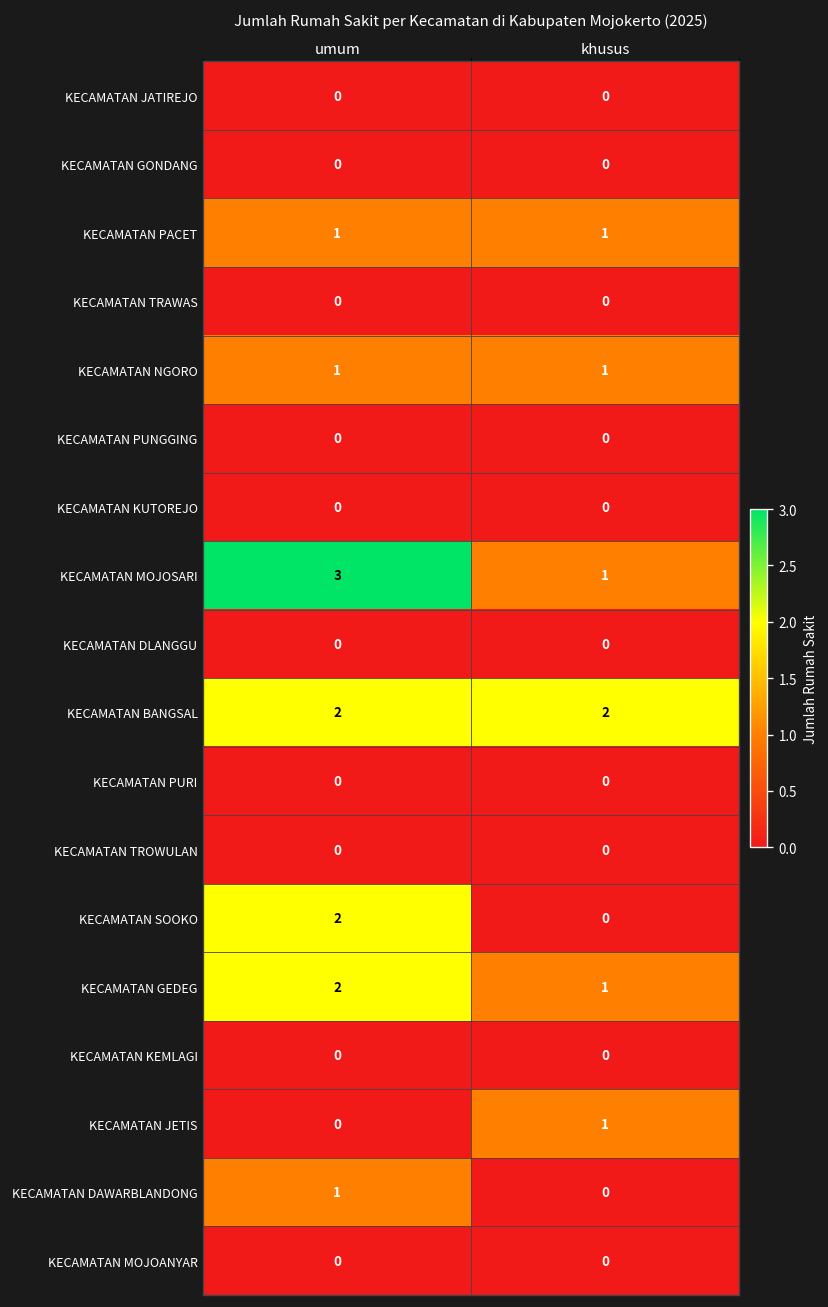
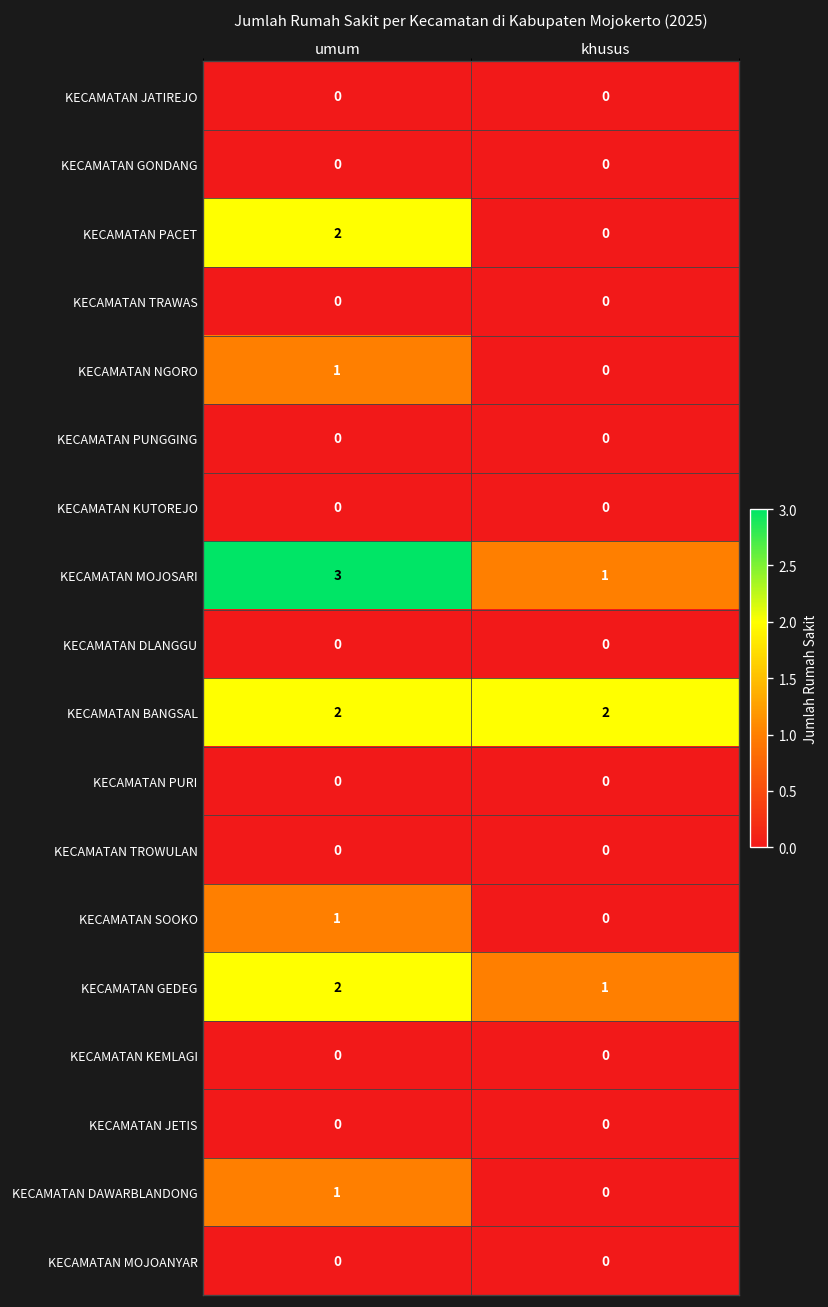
KECAMATAN PACET, umum: 1 -> 2
KECAMATAN PACET, khusus: 1 -> 0
KECAMATAN NGORO, khusus: 1 -> 0
KECAMATAN SOOKO, umum: 2 -> 1
KECAMATAN JETIS, khusus: 1 -> 0
